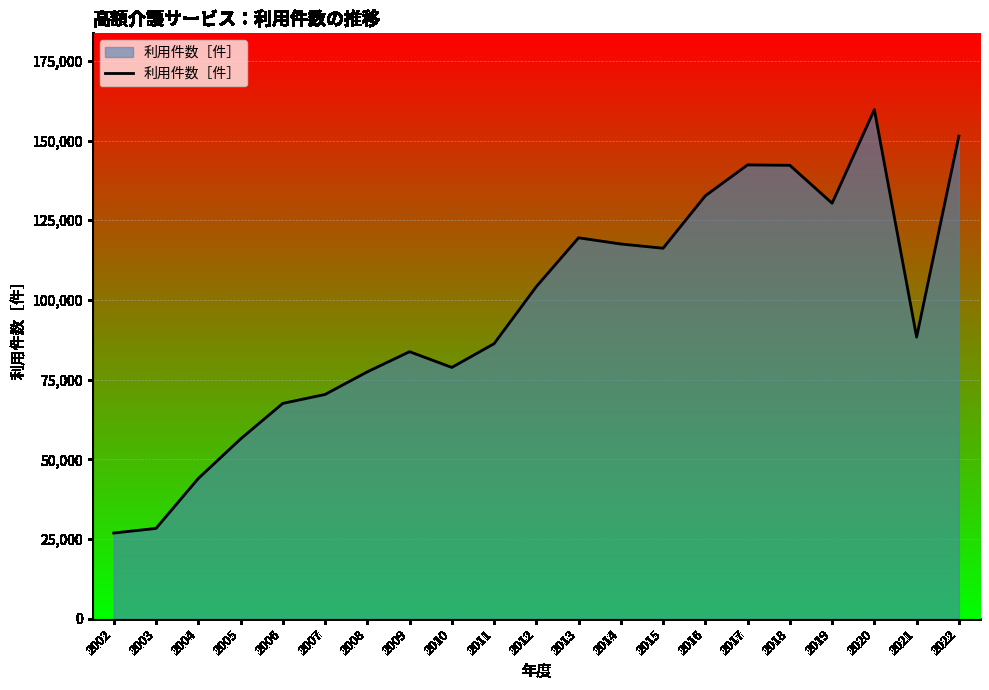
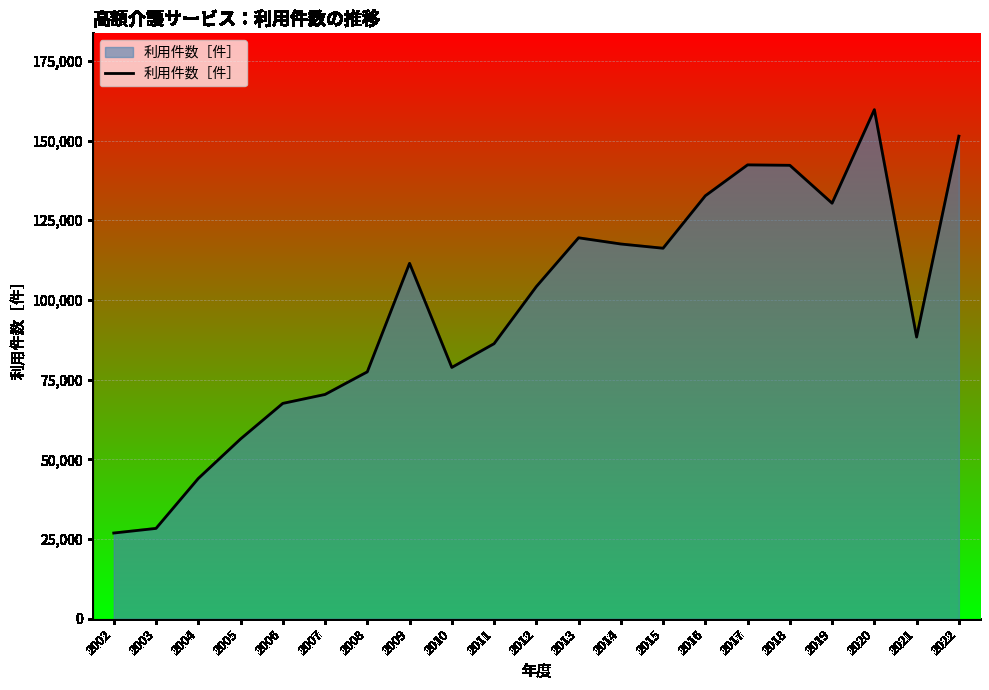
2009: 84,000 -> 111,000
